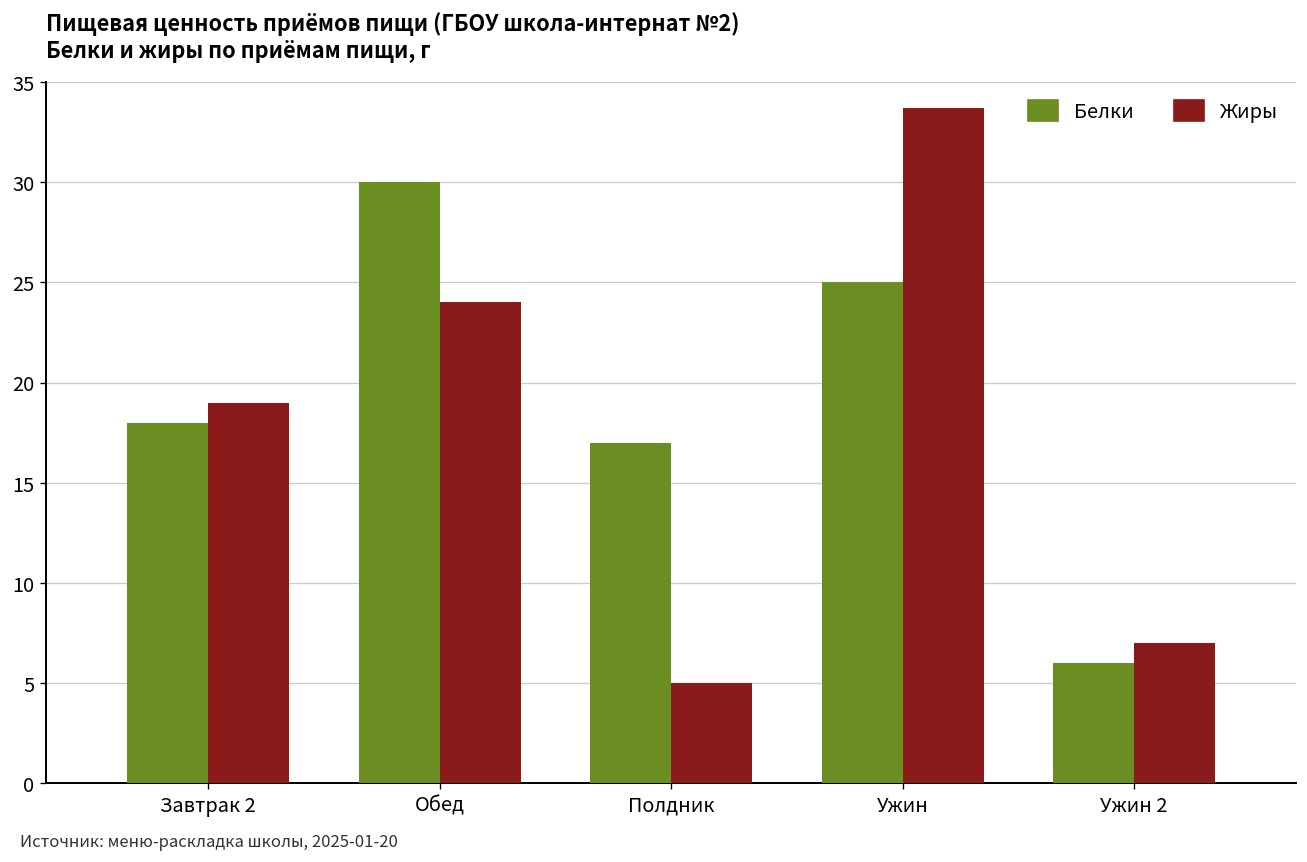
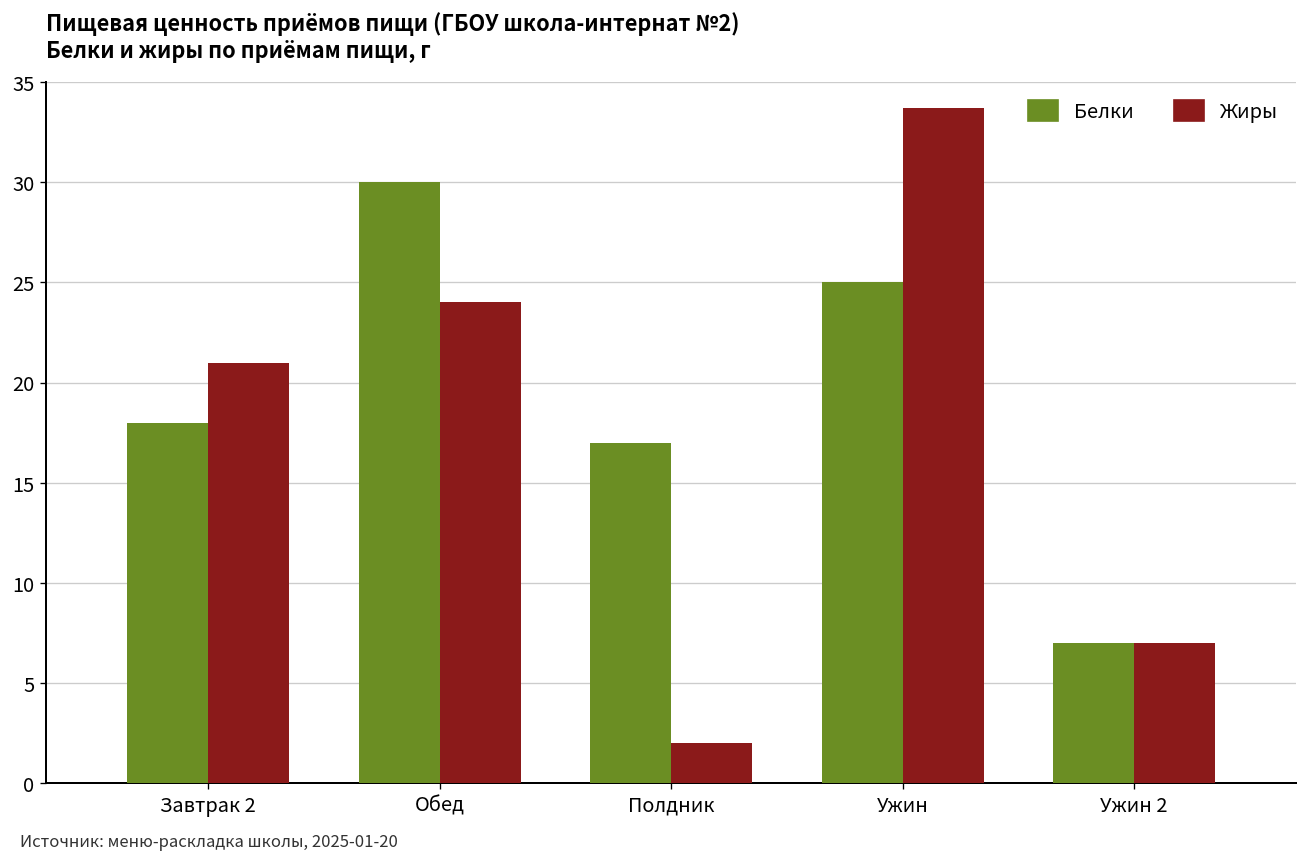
Жиры, Завтрак 2: 19 -> 21
Жиры, Полдник: 5 -> 2
Белки, Ужин 2: 6 -> 7
